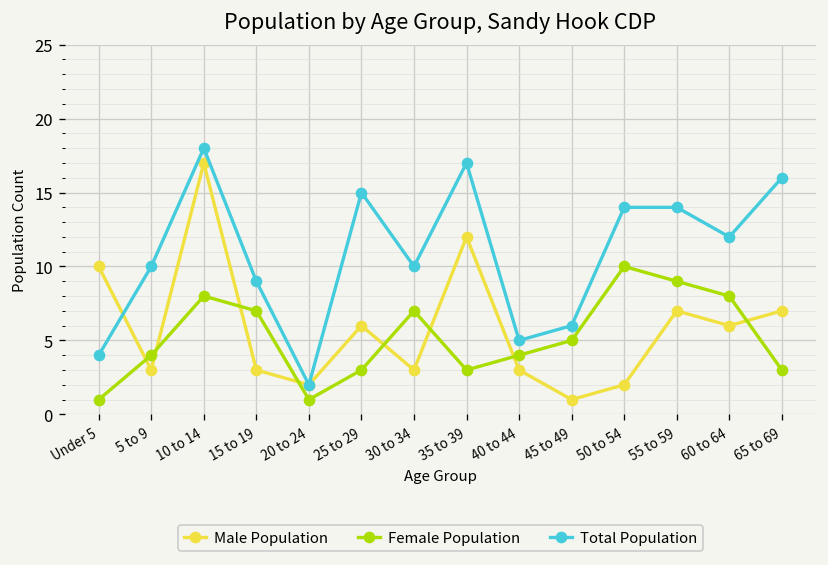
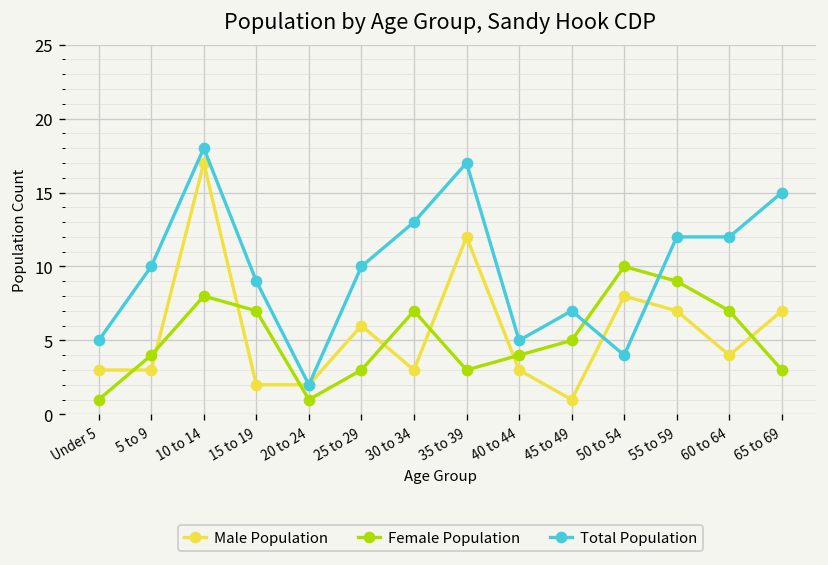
Male Population, Under 5: 10 -> 3
Total Population, Under 5: 4 -> 5
Male Population, 15 to 19: 3 -> 2
Total Population, 25 to 29: 15 -> 10
Total Population, 30 to 34: 10 -> 13
Total Population, 45 to 49: 6 -> 7
Male Population, 50 to 54: 2 -> 8
Total Population, 50 to 54: 14 -> 4
Total Population, 55 to 59: 14 -> 12
Male Population, 60 to 64: 6 -> 4
Female Population, 60 to 64: 8 -> 7
Total Population, 65 to 69: 16 -> 15
